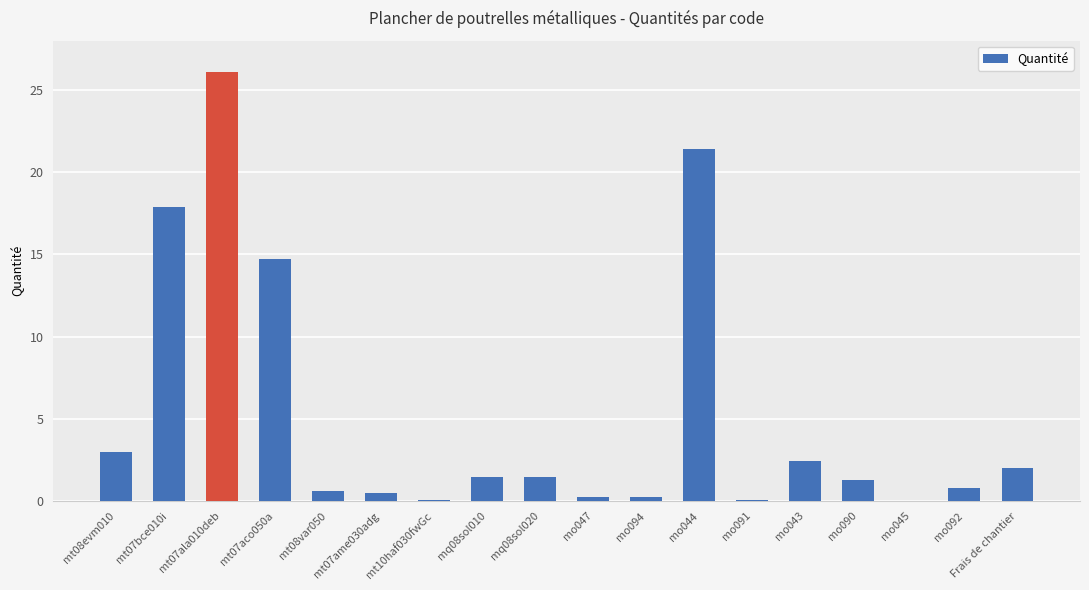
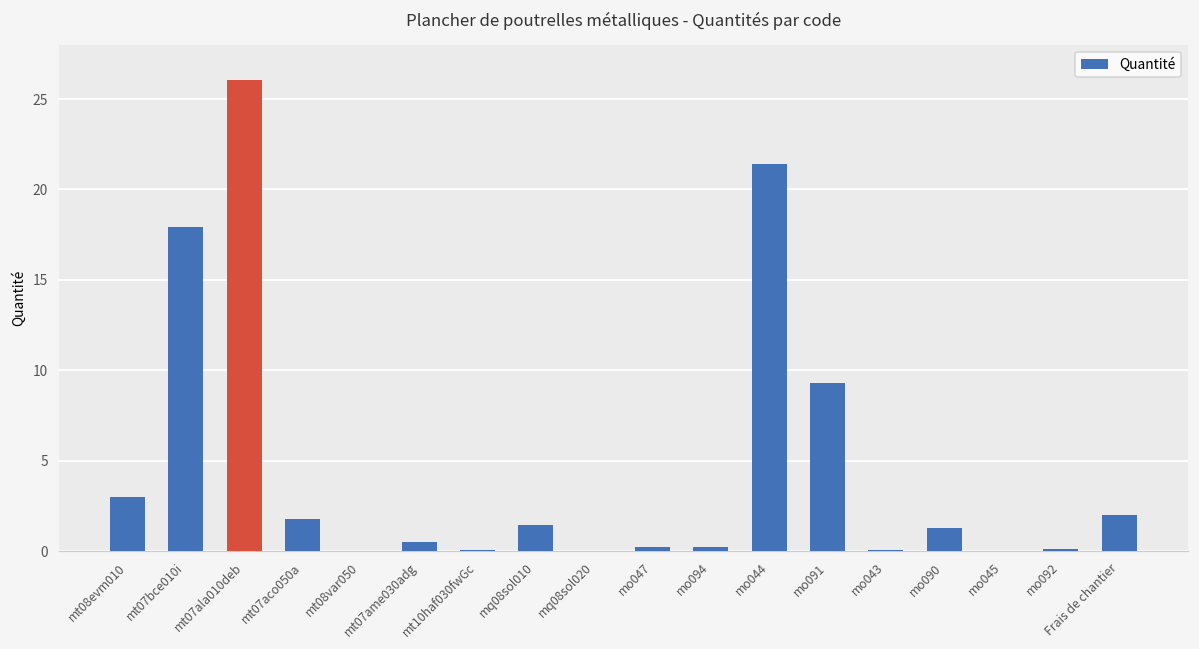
mt07aco050a: 14.7 -> 1.8
mt08var050: 0.6 -> 0.0
mq08sol020: 1.4 -> 0.0
mo091: 0.1 -> 9.3
mo043: 2.5 -> 0.0
mo092: 0.8 -> 0.1
